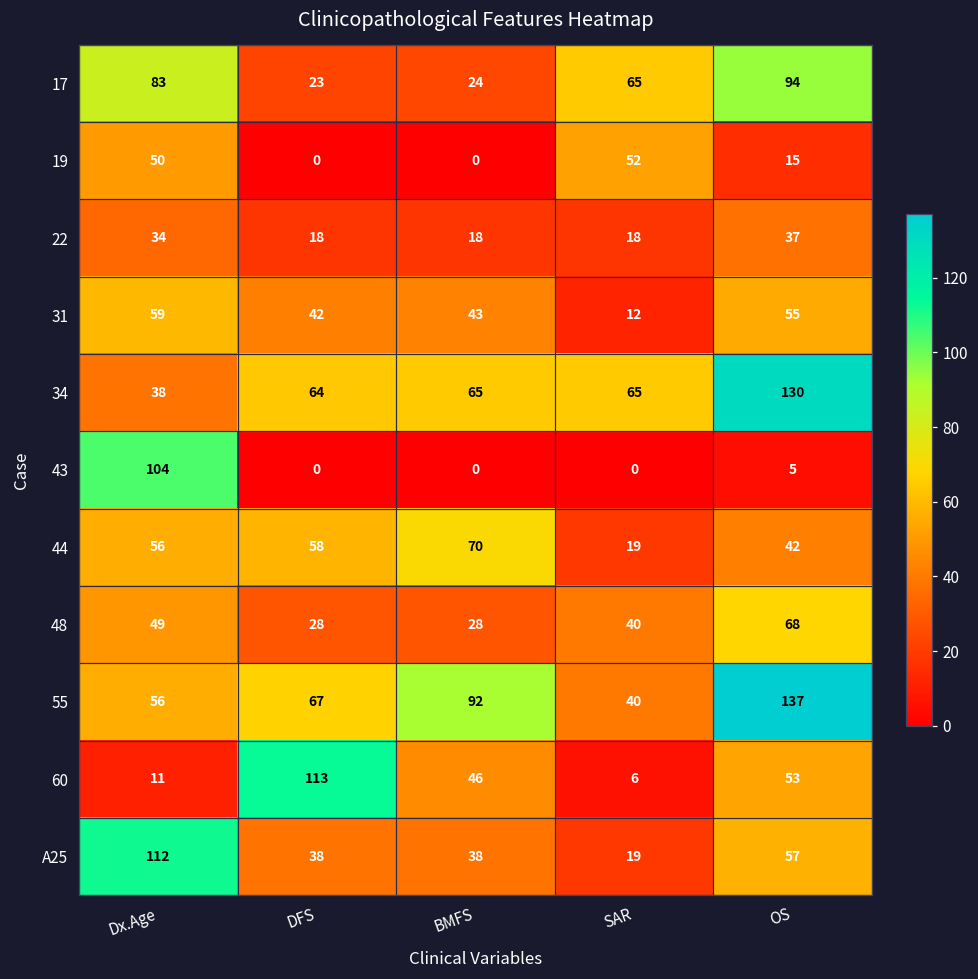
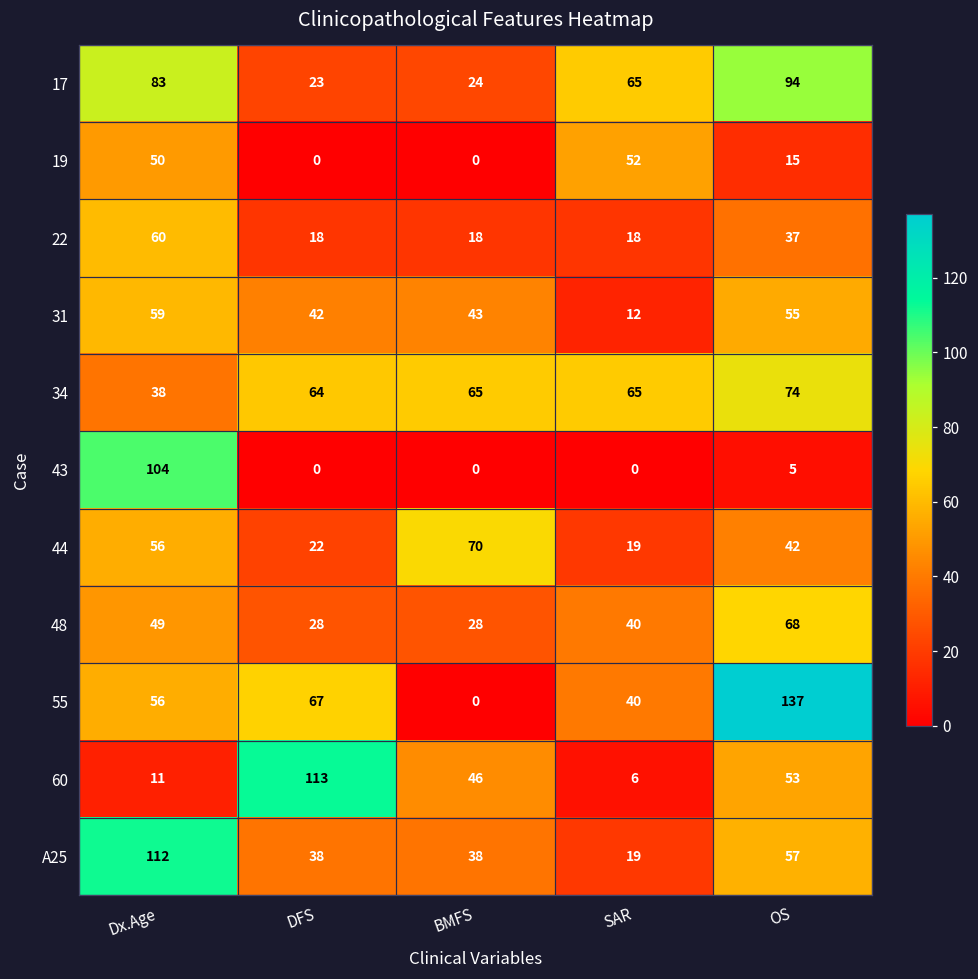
22, Dx.Age: 34 -> 60
34, OS: 130 -> 74
44, DFS: 58 -> 22
55, BMFS: 92 -> 0
